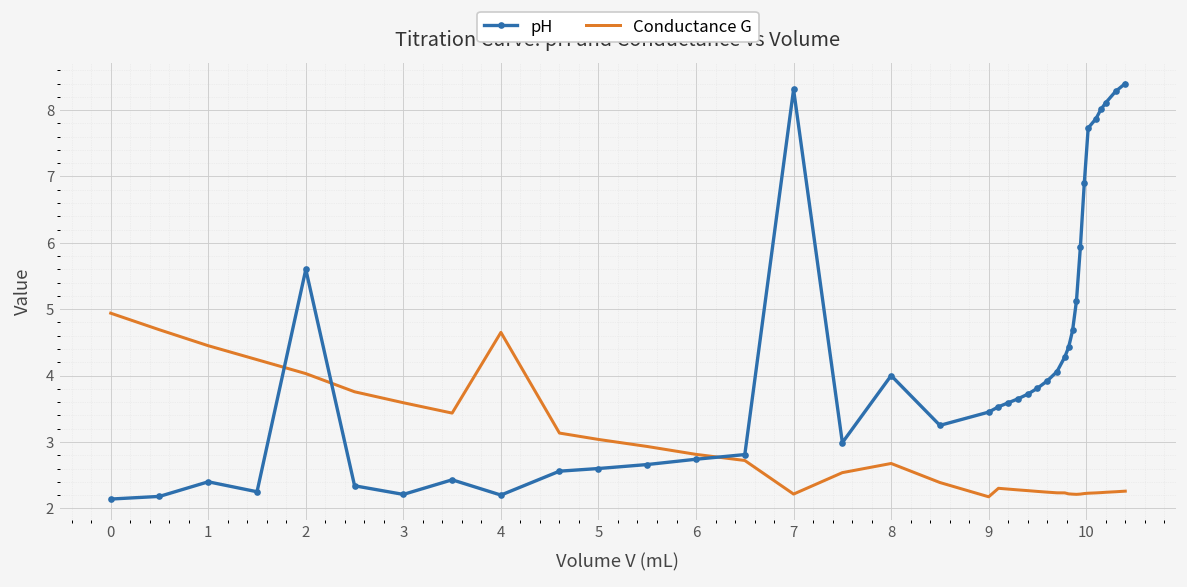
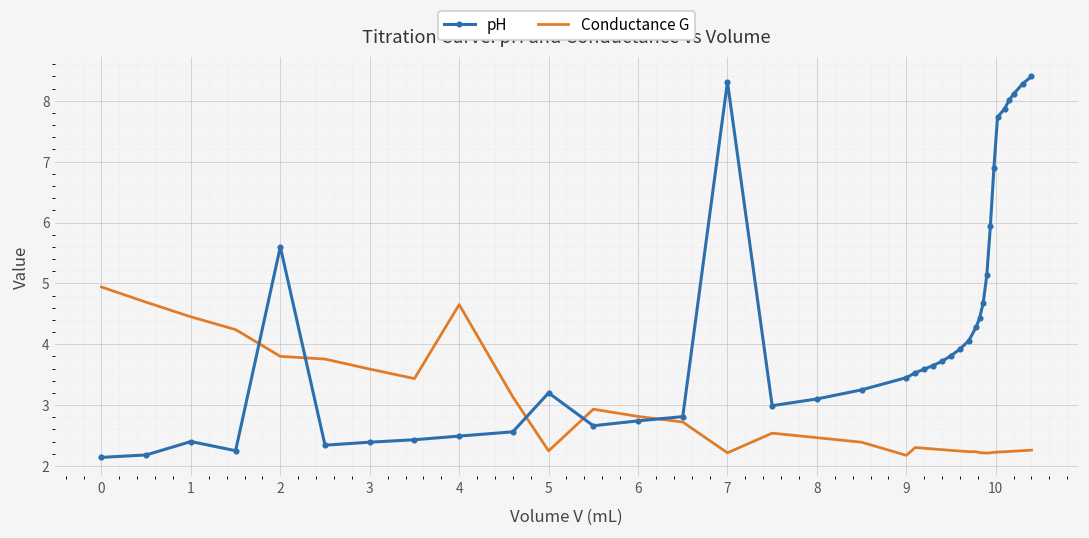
Conductance G, 2: 4.0 -> 3.8
pH, 3: 2.2 -> 2.4
pH, 4: 2.2 -> 2.5
pH, 5: 2.6 -> 3.2
Conductance G, 5: 3.0 -> 2.2
pH, 8: 4.0 -> 3.1
Conductance G, 8: 2.7 -> 2.5
